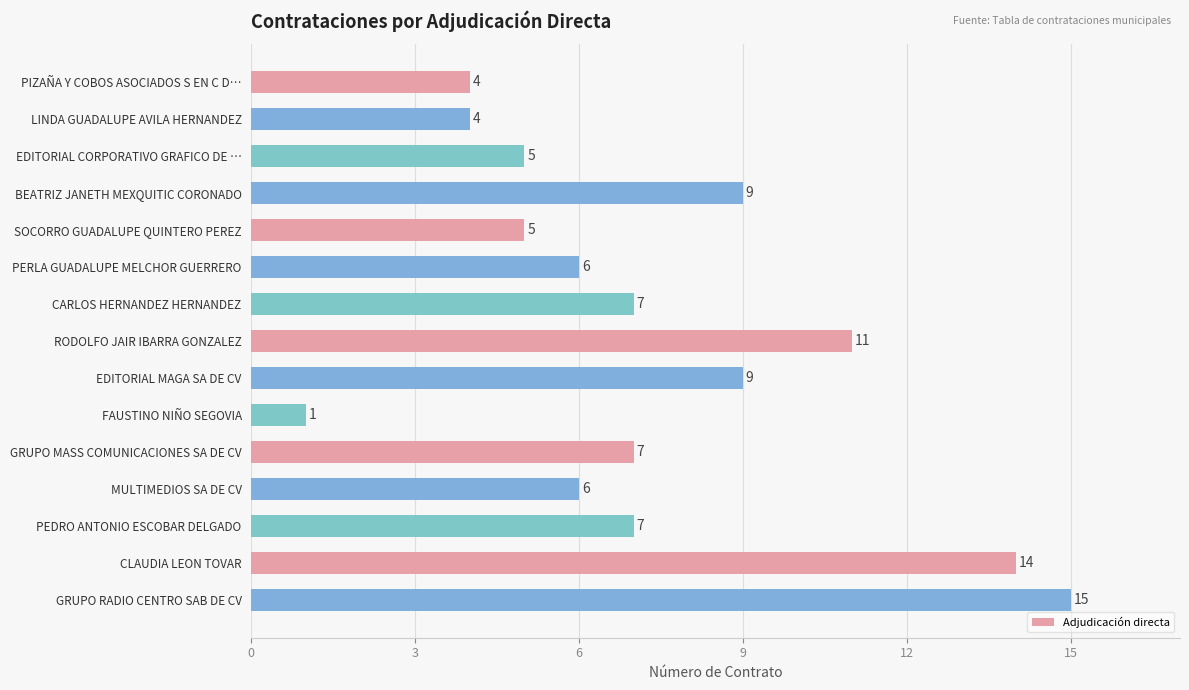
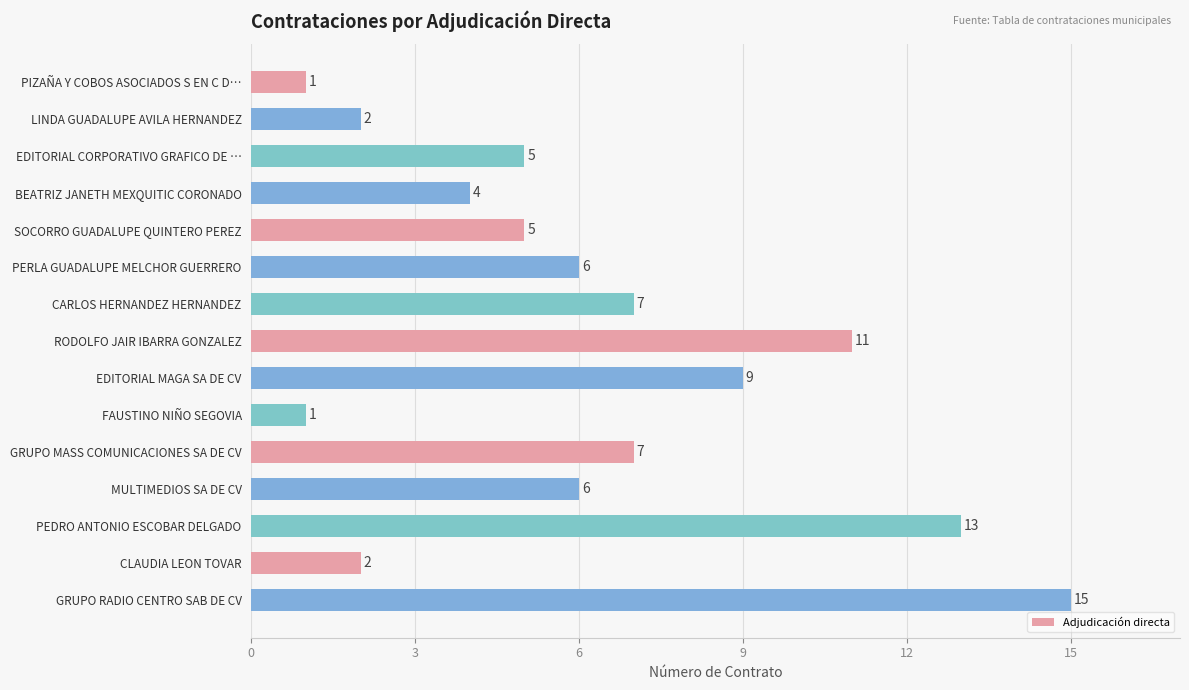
PIZAÑA Y COBOS ASOCIADOS S EN C D…: 4 -> 1
LINDA GUADALUPE AVILA HERNANDEZ: 4 -> 2
BEATRIZ JANETH MEXQUITIC CORONADO: 9 -> 4
PEDRO ANTONIO ESCOBAR DELGADO: 7 -> 13
CLAUDIA LEON TOVAR: 14 -> 2
